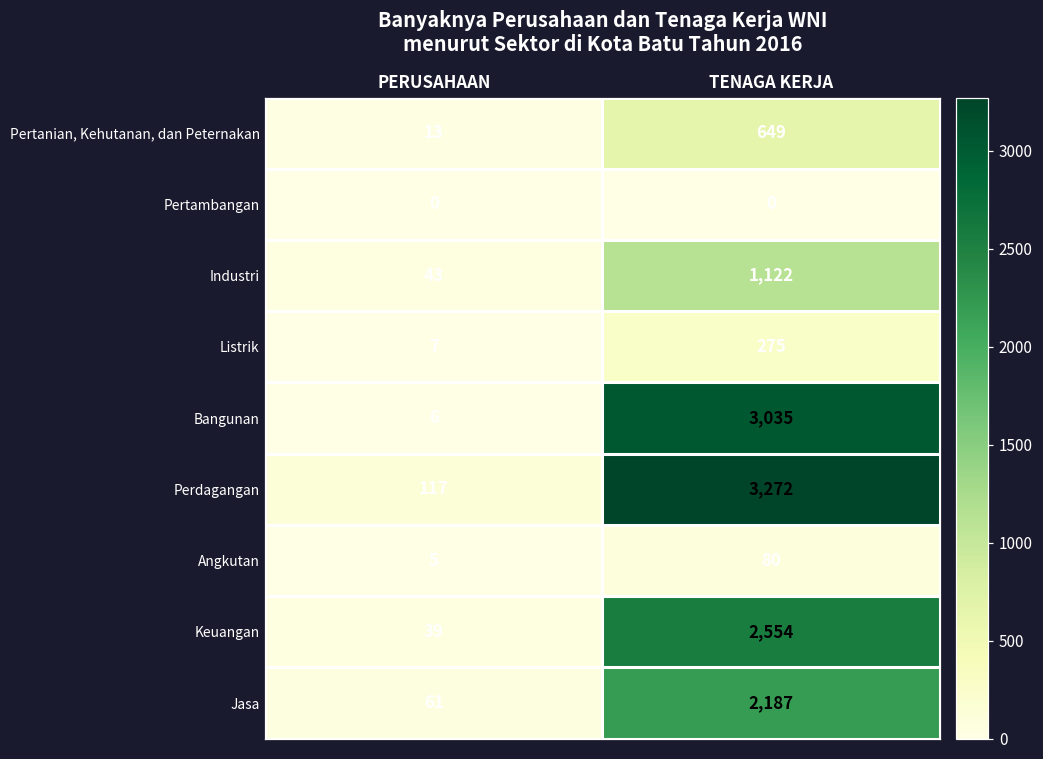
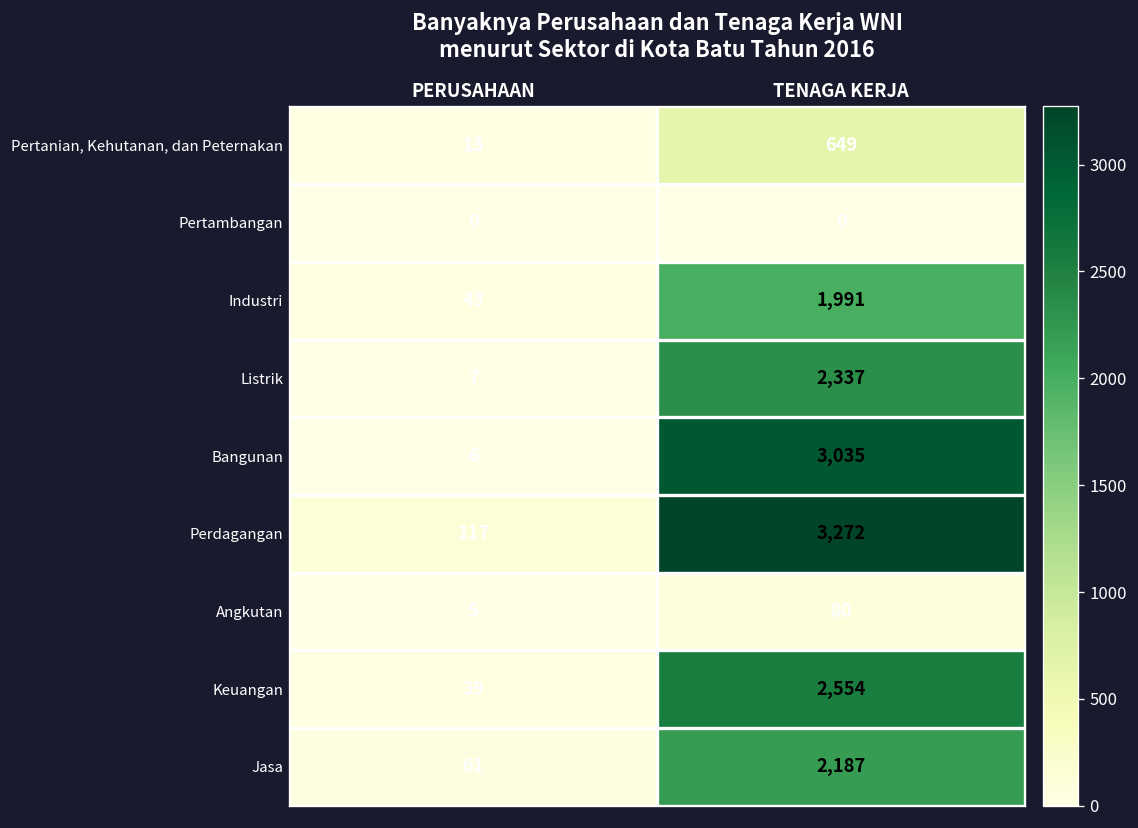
Industri, TENAGA KERJA: 1,122 -> 1,991
Listrik, TENAGA KERJA: 275 -> 2,337
